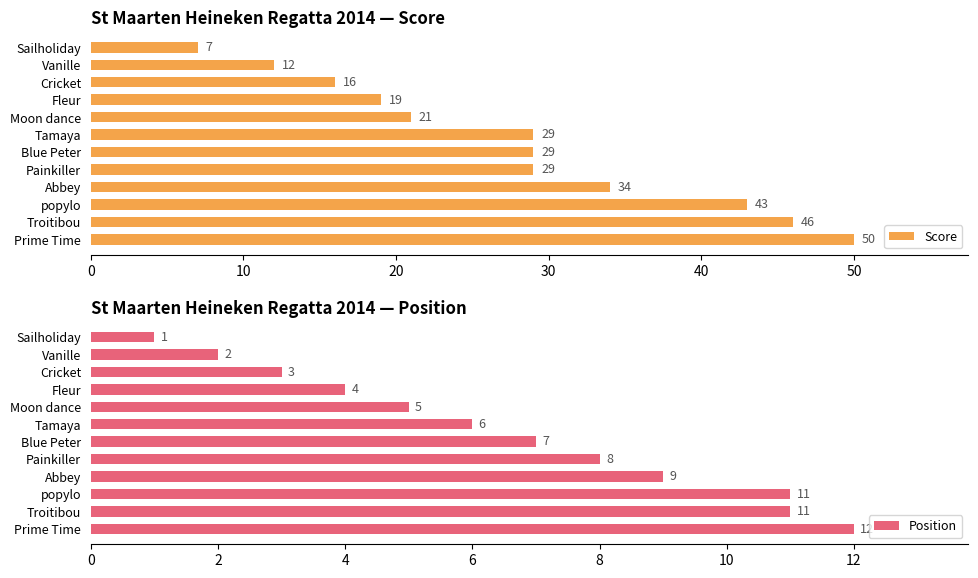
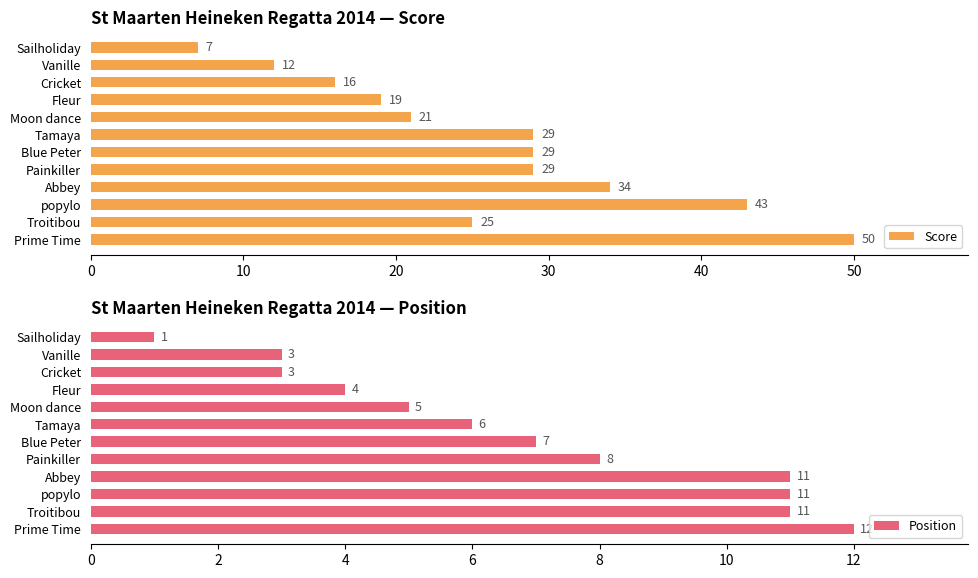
St Maarten Heineken Regatta 2014 — Score, Troitibou: 46 -> 25
St Maarten Heineken Regatta 2014 — Position, Vanille: 2 -> 3
St Maarten Heineken Regatta 2014 — Position, Abbey: 9 -> 11
